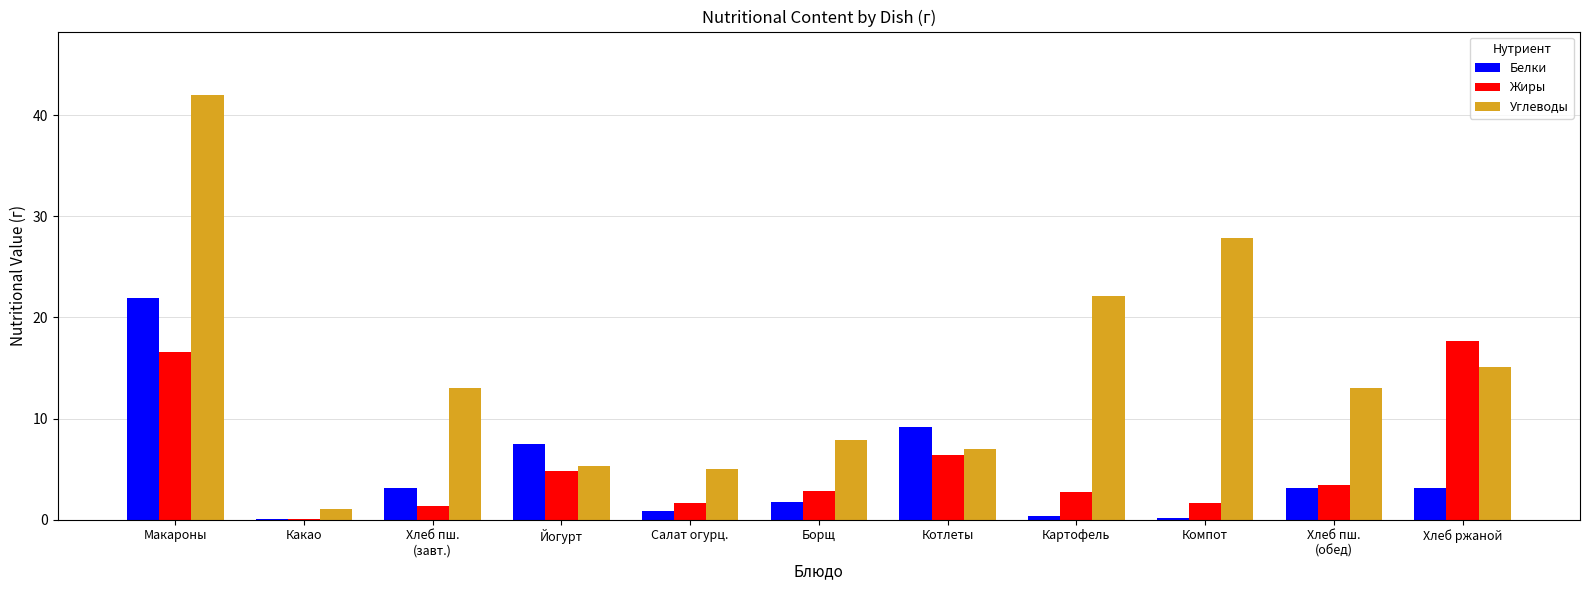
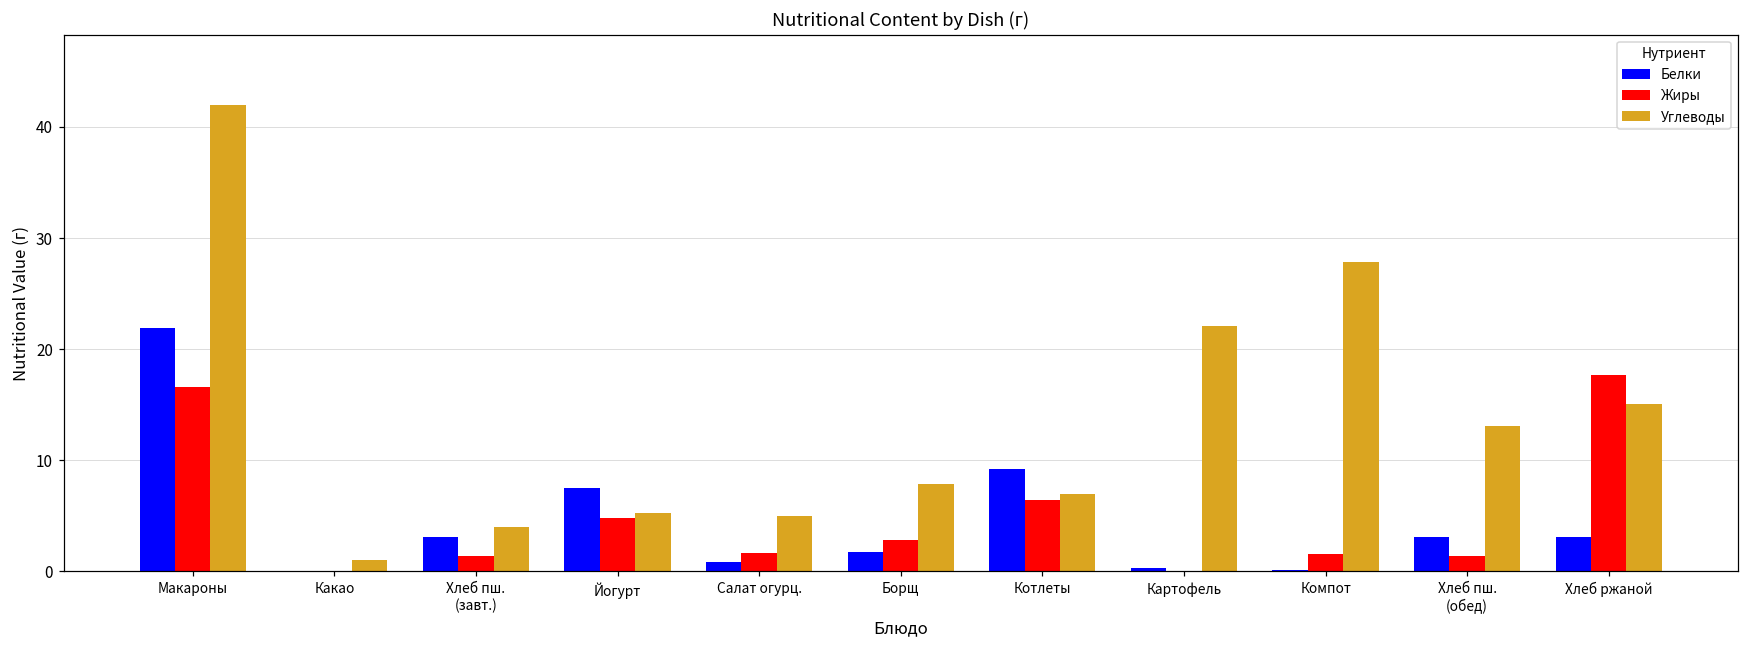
Углеводы, Хлеб пш. (завт.): 13.1 -> 4.0
Жиры, Картофель: 2.8 -> 0.0
Жиры, Хлеб пш. (обед): 3.5 -> 1.4
